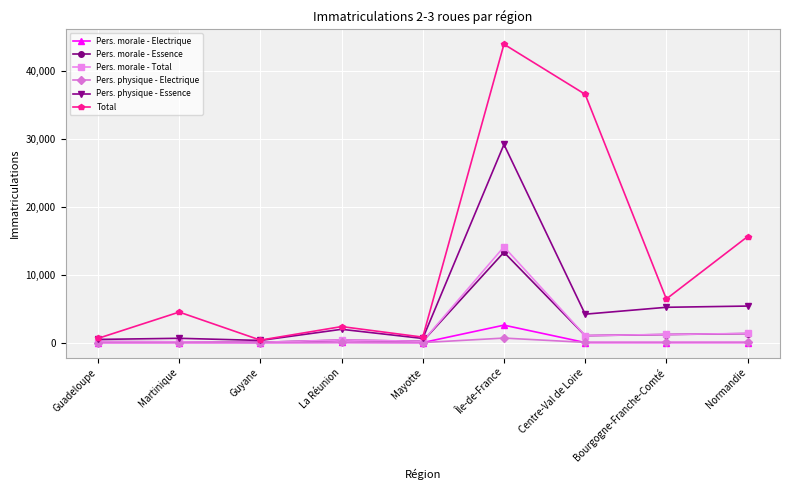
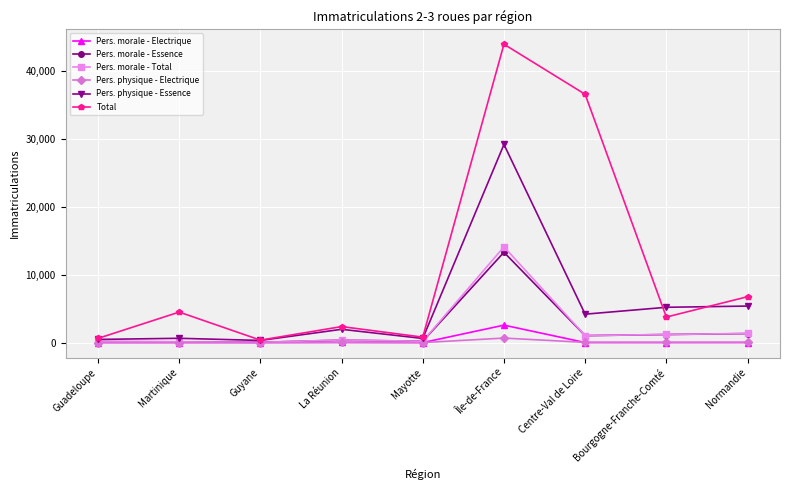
Total, Bourgogne-Franche-Comté: 6,000 -> 4,000
Total, Normandie: 16,000 -> 7,000
